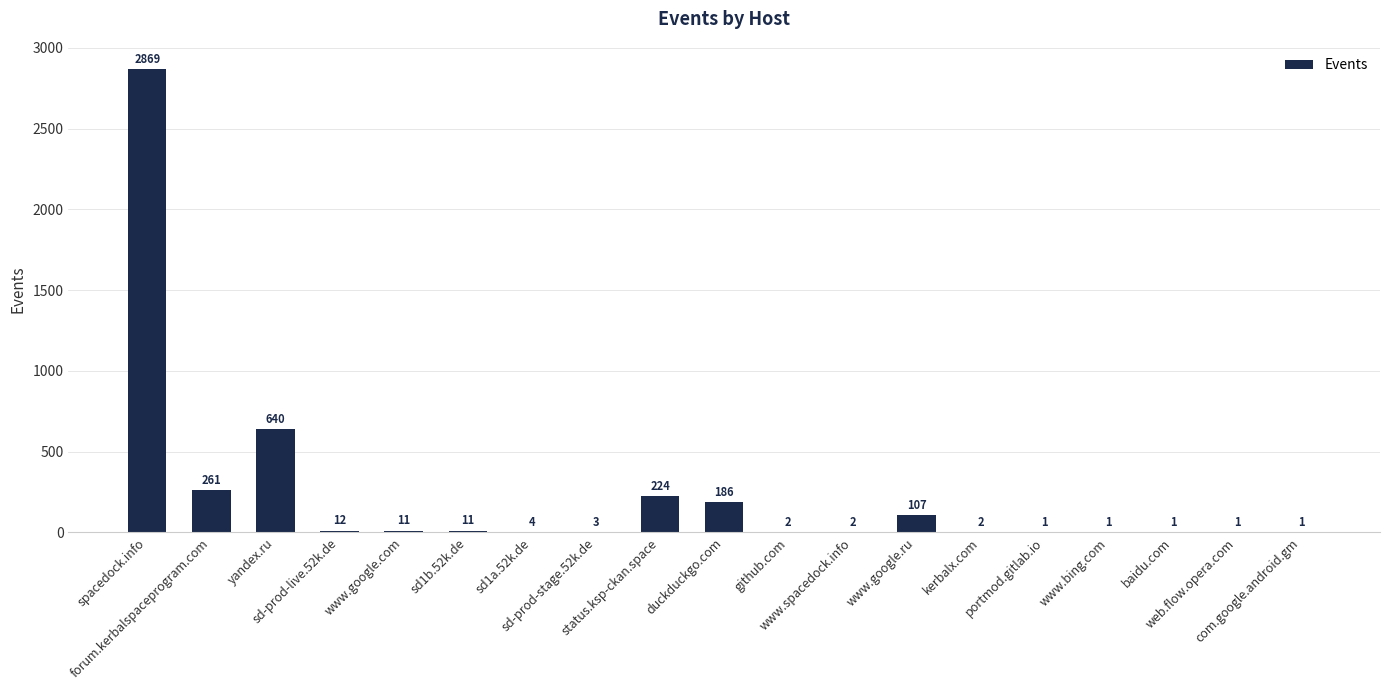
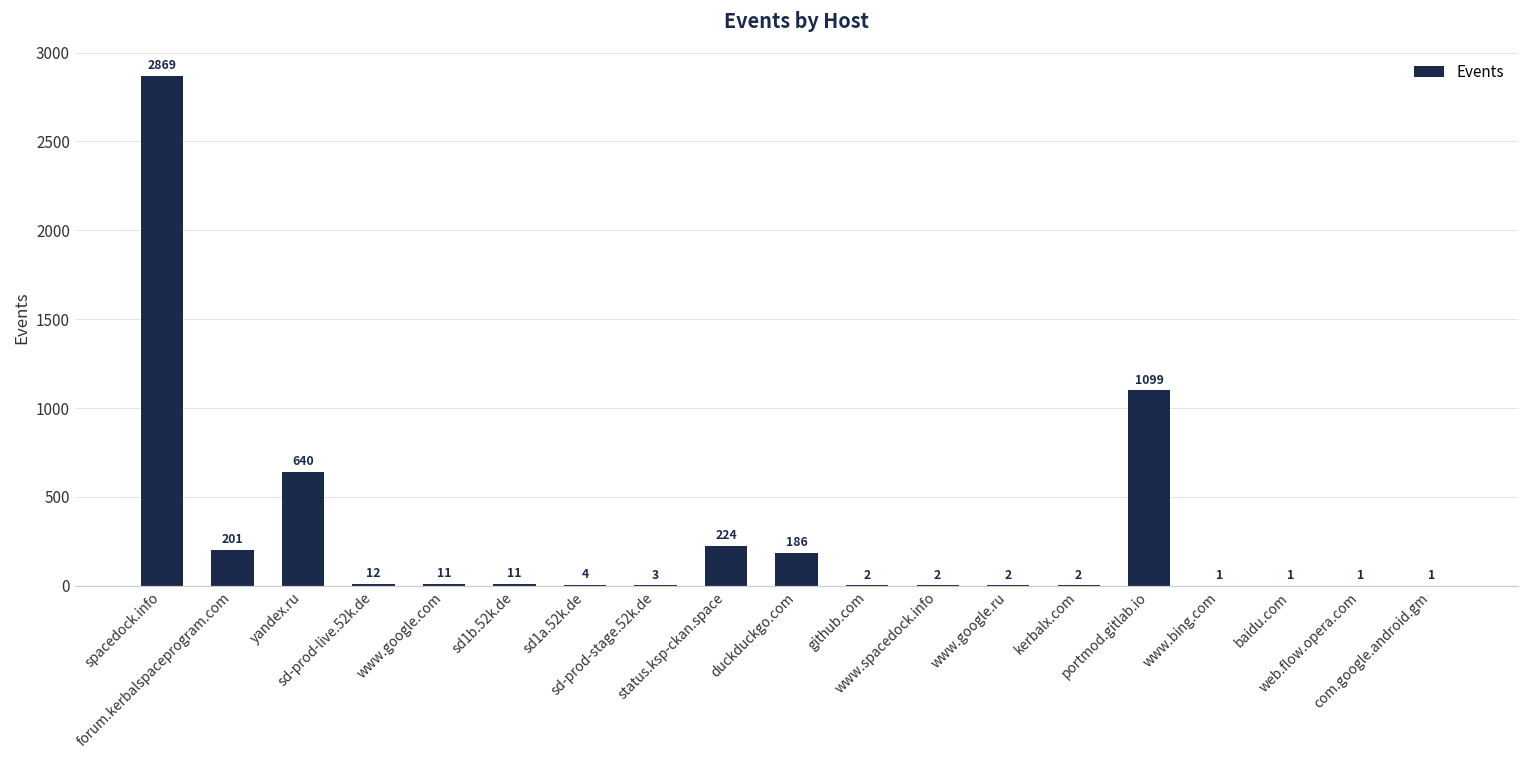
forum.kerbalspaceprogram.com: 261 -> 201
www.google.ru: 107 -> 2
portmod.gitlab.io: 1 -> 1099
